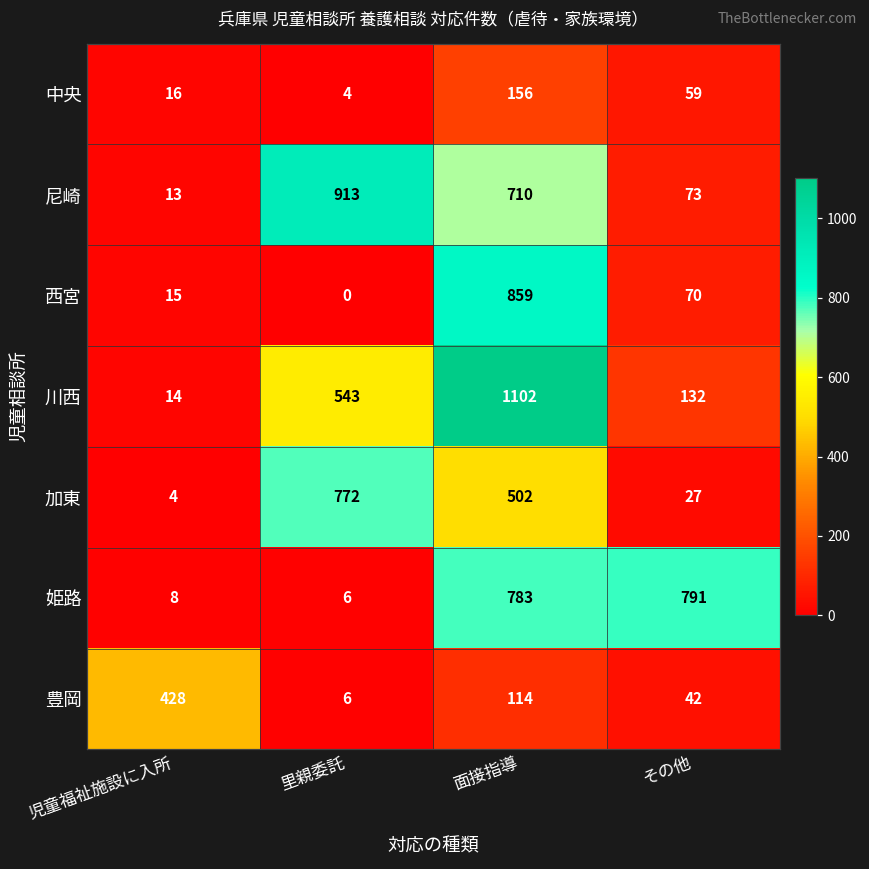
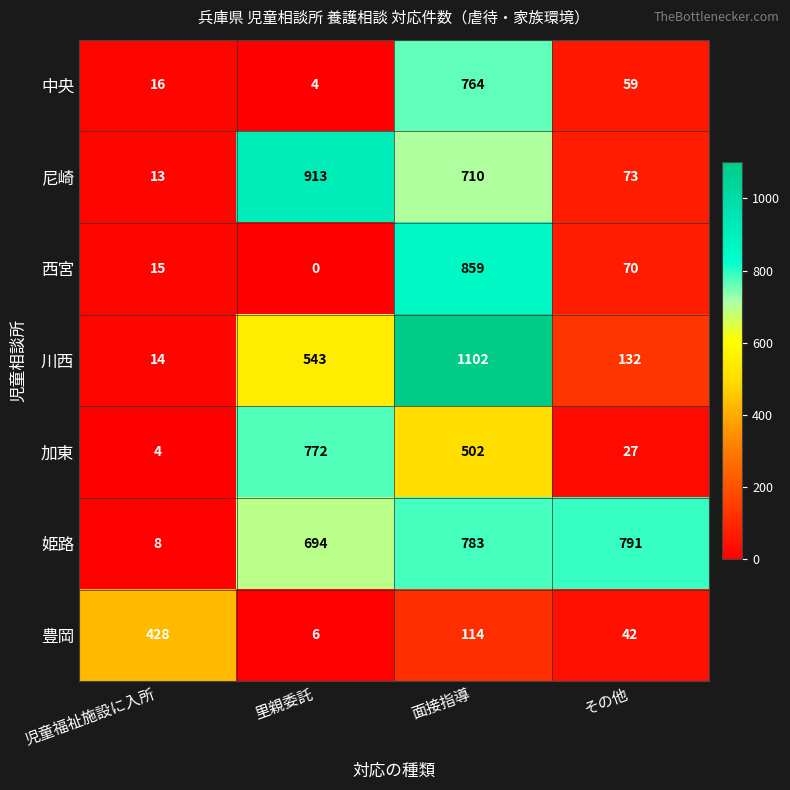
中央, 面接指導: 156 -> 764
姫路, 里親委託: 6 -> 694
